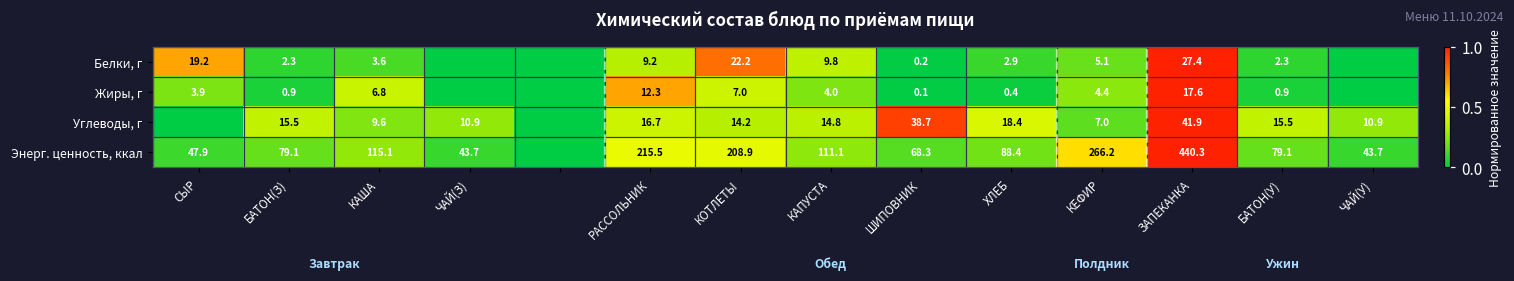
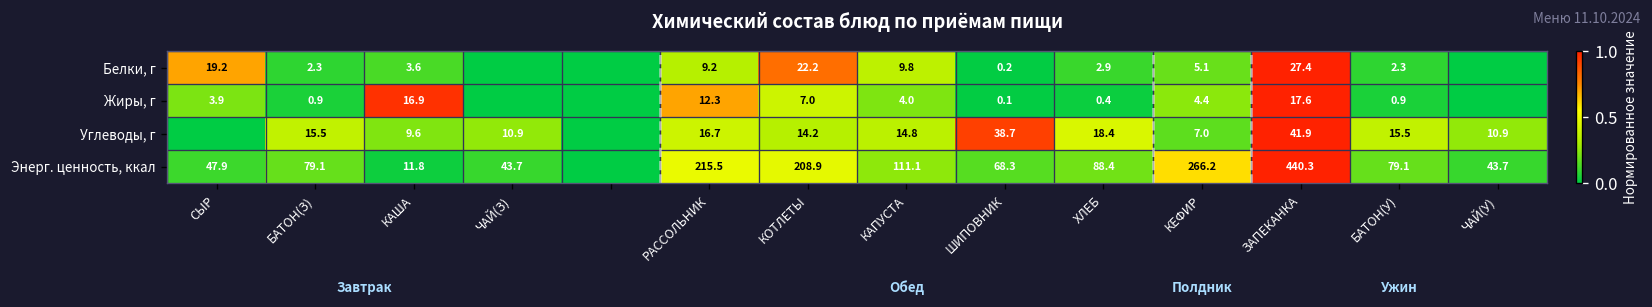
Жиры, г, КАША: 6.8 -> 16.9
Энерг. ценность, ккал, КАША: 115.1 -> 11.8
